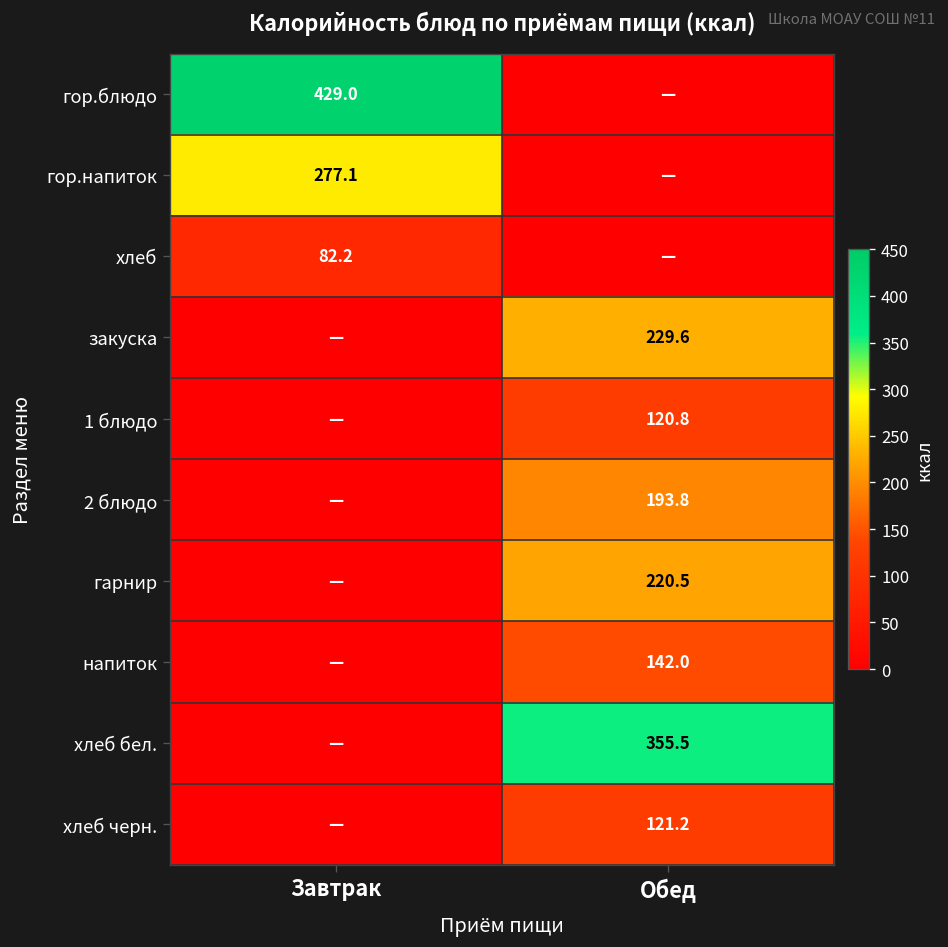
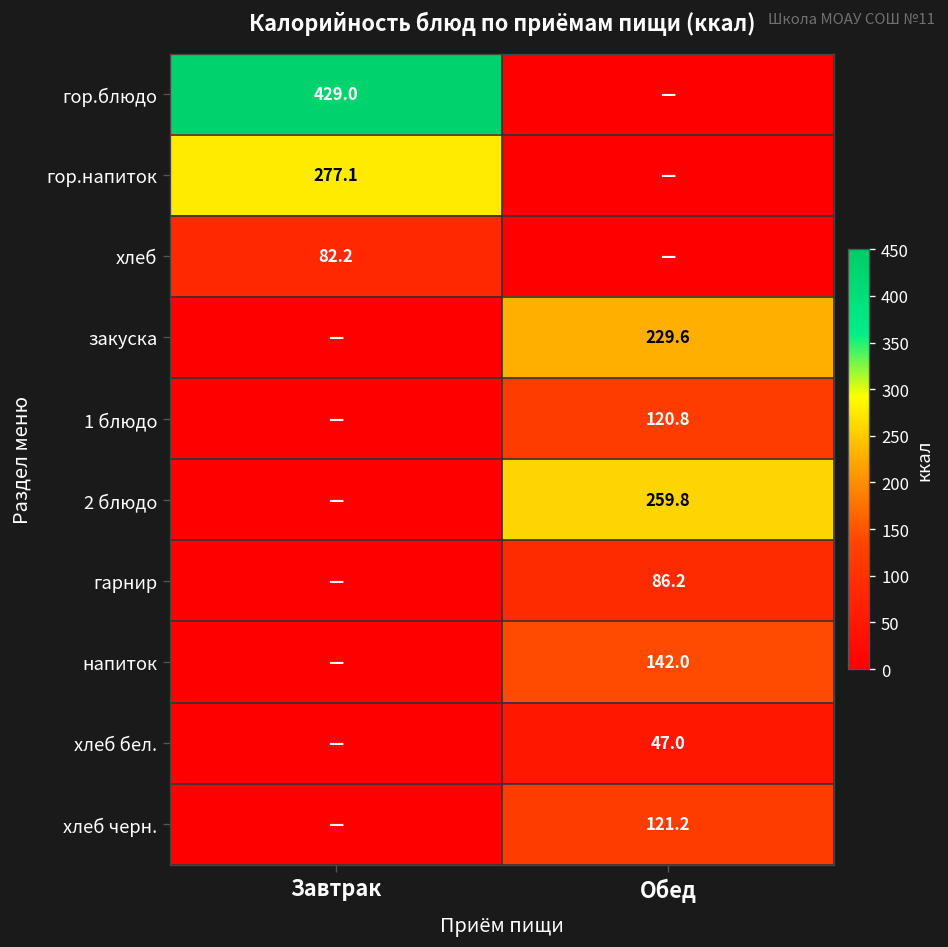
2 блюдо, Обед: 193.8 -> 259.8
гарнир, Обед: 220.5 -> 86.2
хлеб бел., Обед: 355.5 -> 47.0
